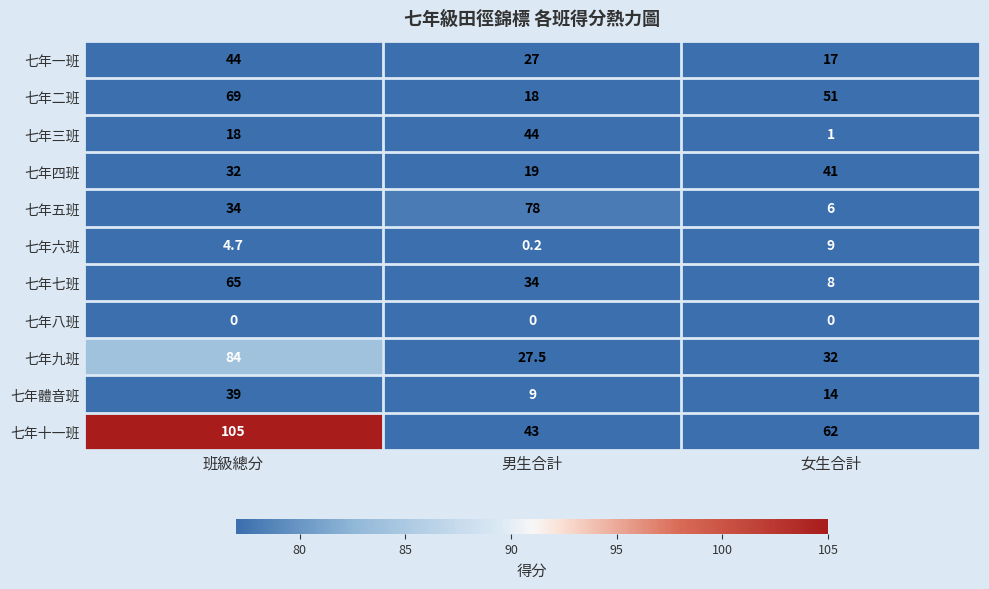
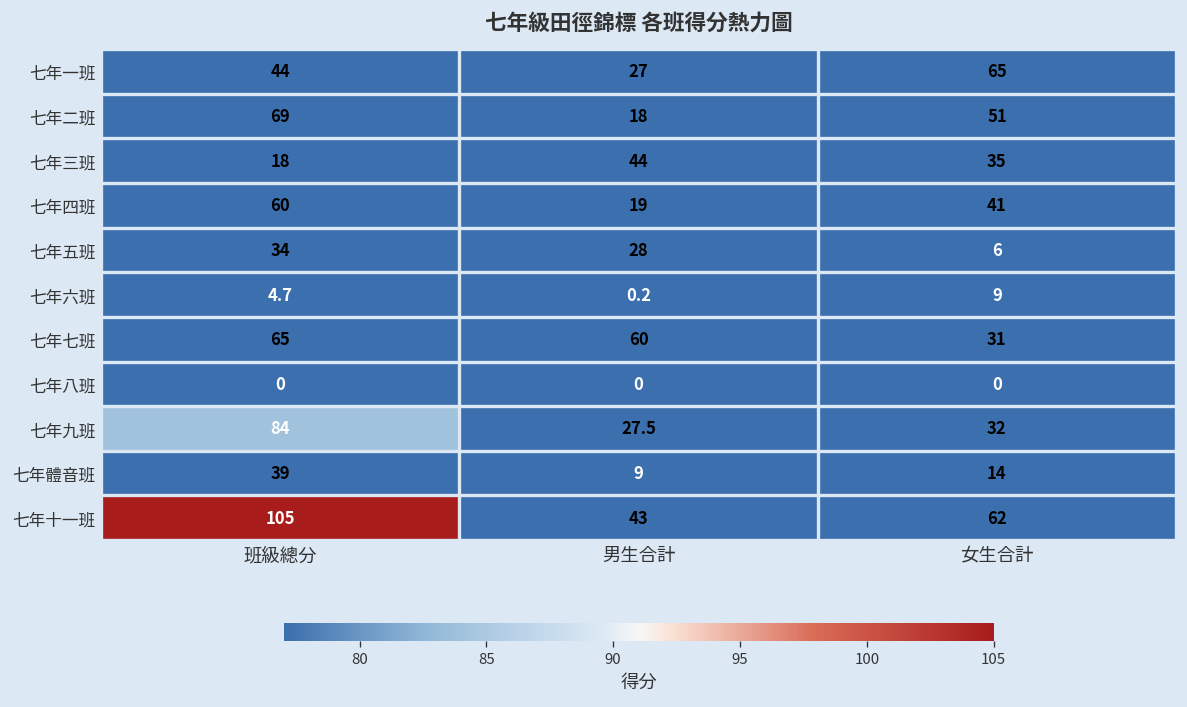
七年一班, 女生合計: 17 -> 65
七年三班, 女生合計: 1 -> 35
七年四班, 班級總分: 32 -> 60
七年五班, 男生合計: 78 -> 28
七年七班, 男生合計: 34 -> 60
七年七班, 女生合計: 8 -> 31
